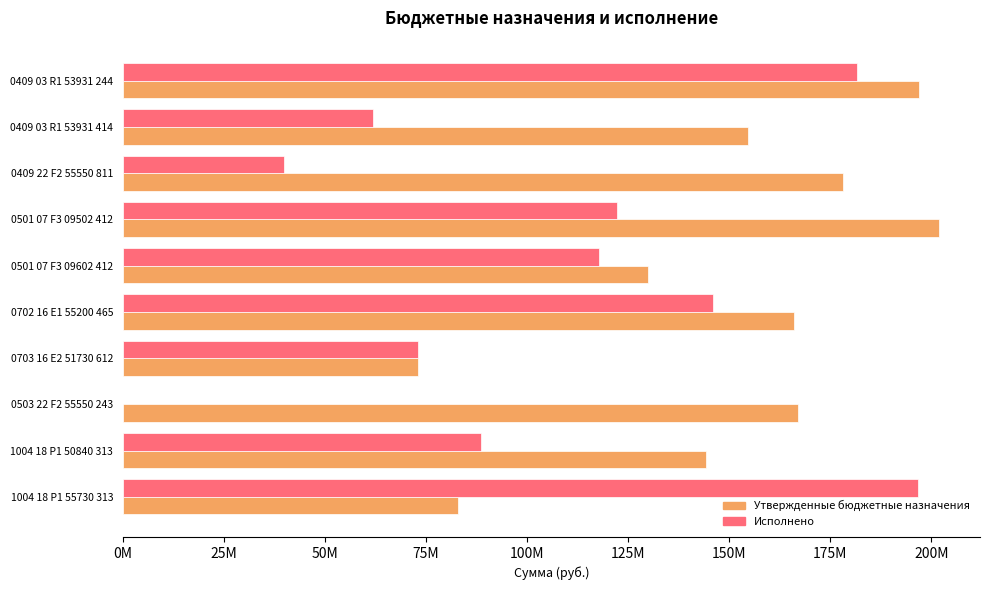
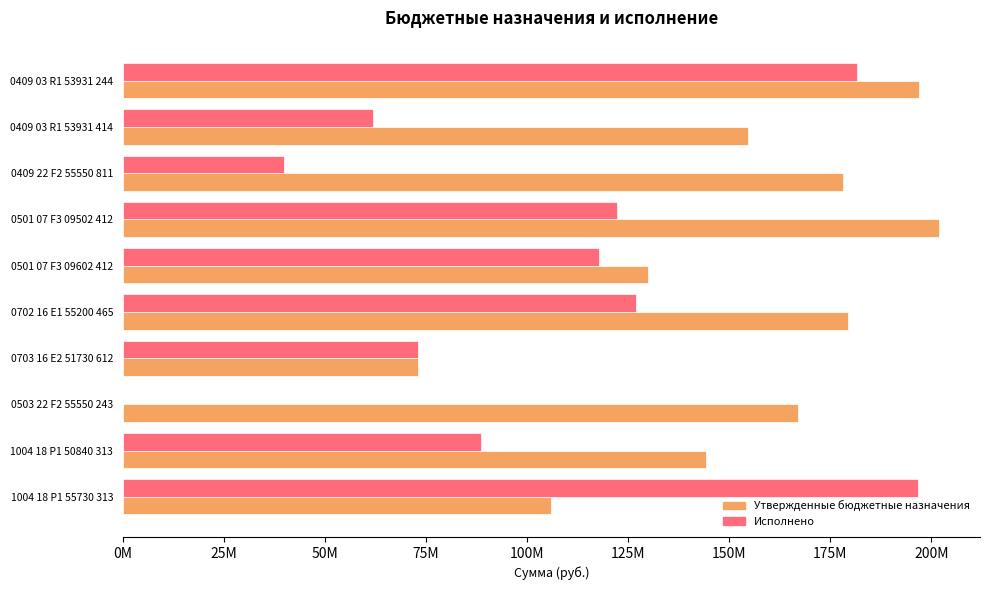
Исполнено, 0702 16 E1 55200 465: 146000000 -> 127000000
Утвержденные бюджетные назначения, 0702 16 E1 55200 465: 166000000 -> 179000000
Утвержденные бюджетные назначения, 1004 18 P1 55730 313: 83000000 -> 106000000
